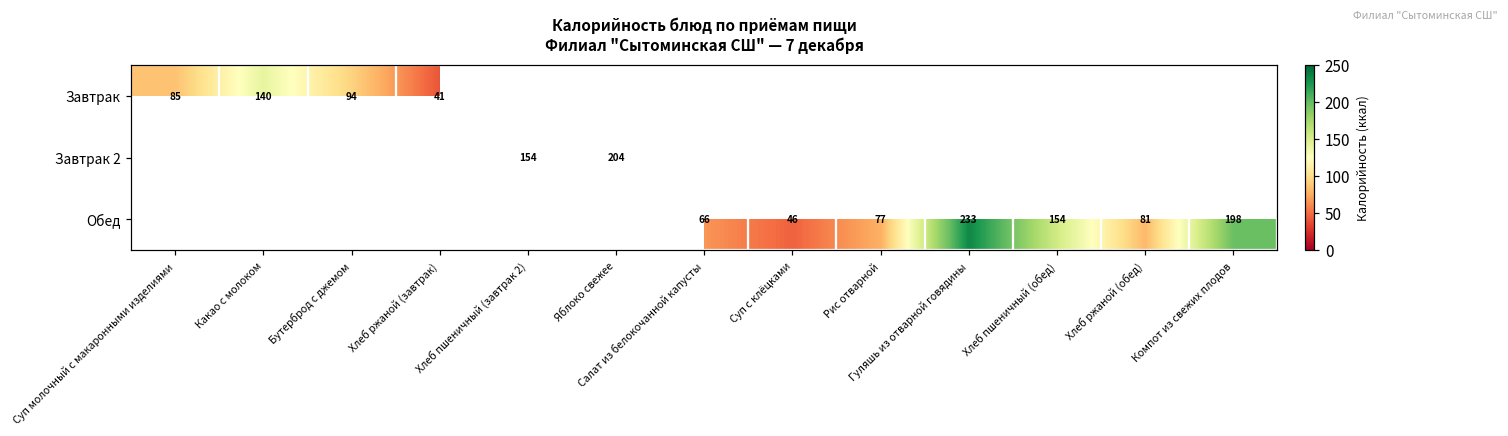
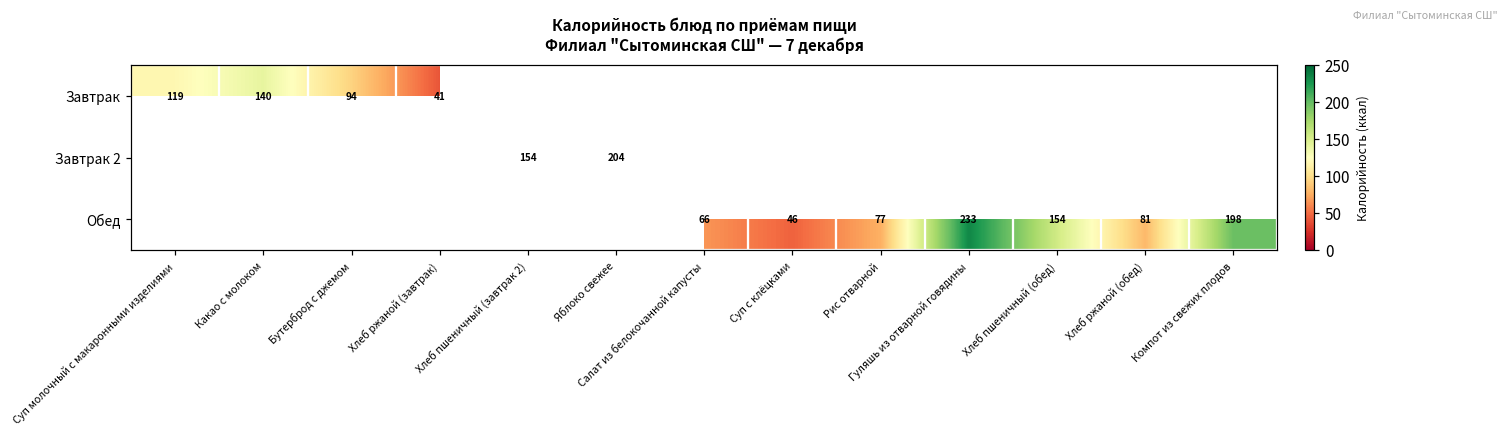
Завтрак, Суп молочный с макаронными изделиями: 85 -> 119
